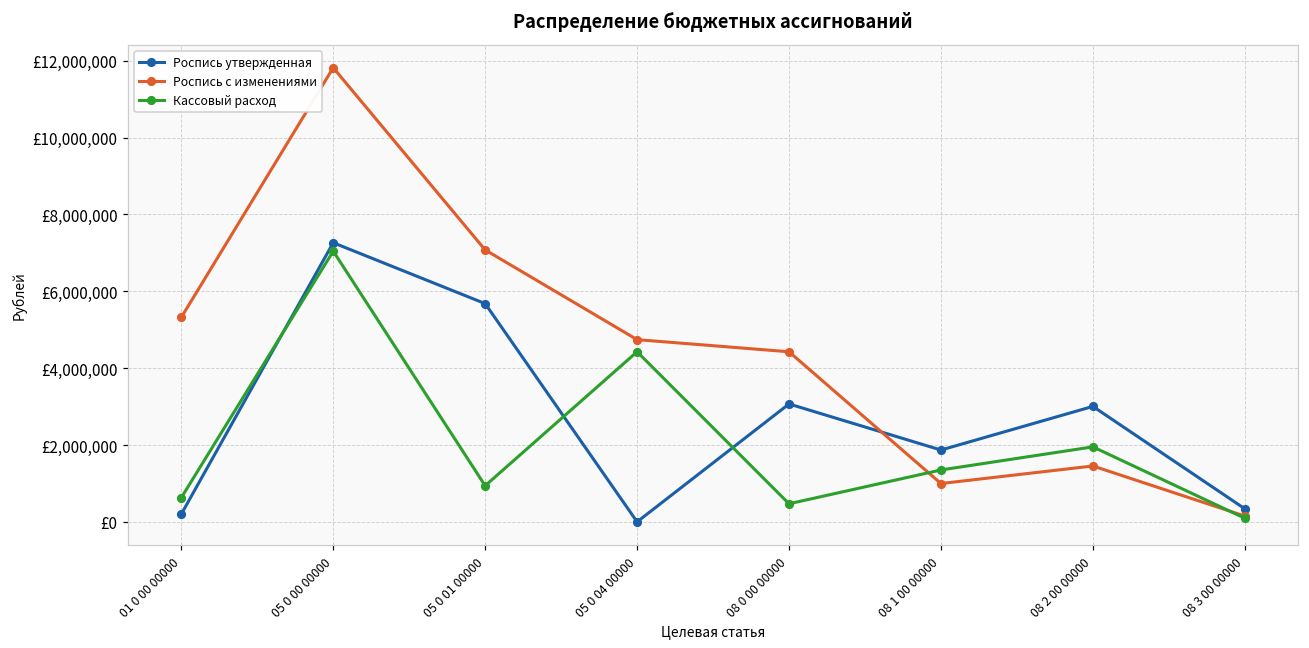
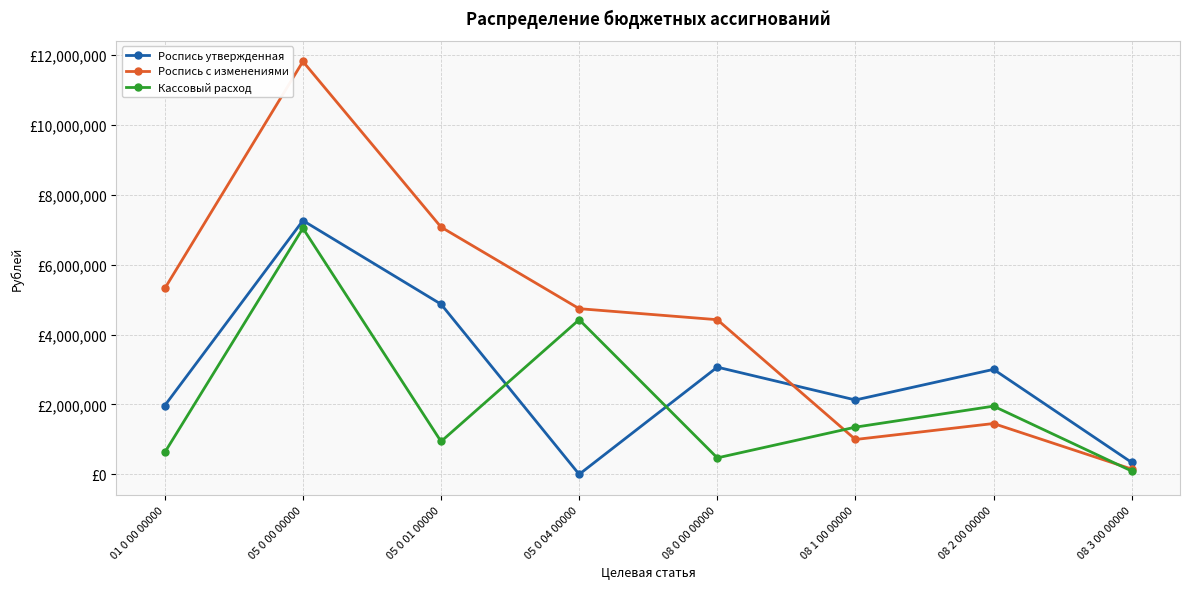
Роспись утвержденная, 01 0 00 00000: £200,000 -> £2,000,000
Роспись утвержденная, 05 0 01 00000: £5,700,000 -> £4,900,000
Роспись утвержденная, 08 1 00 00000: £1,900,000 -> £2,100,000
